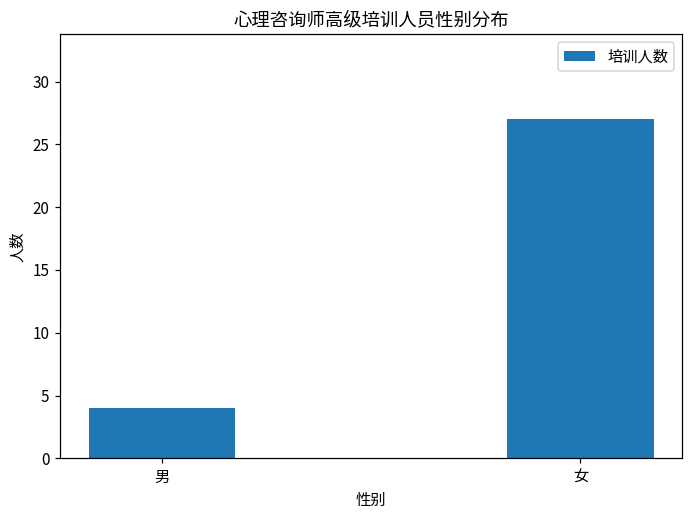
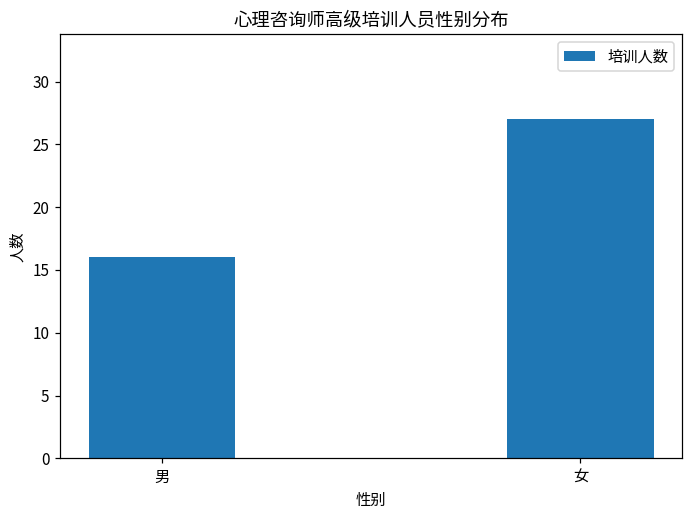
男: 4 -> 16
